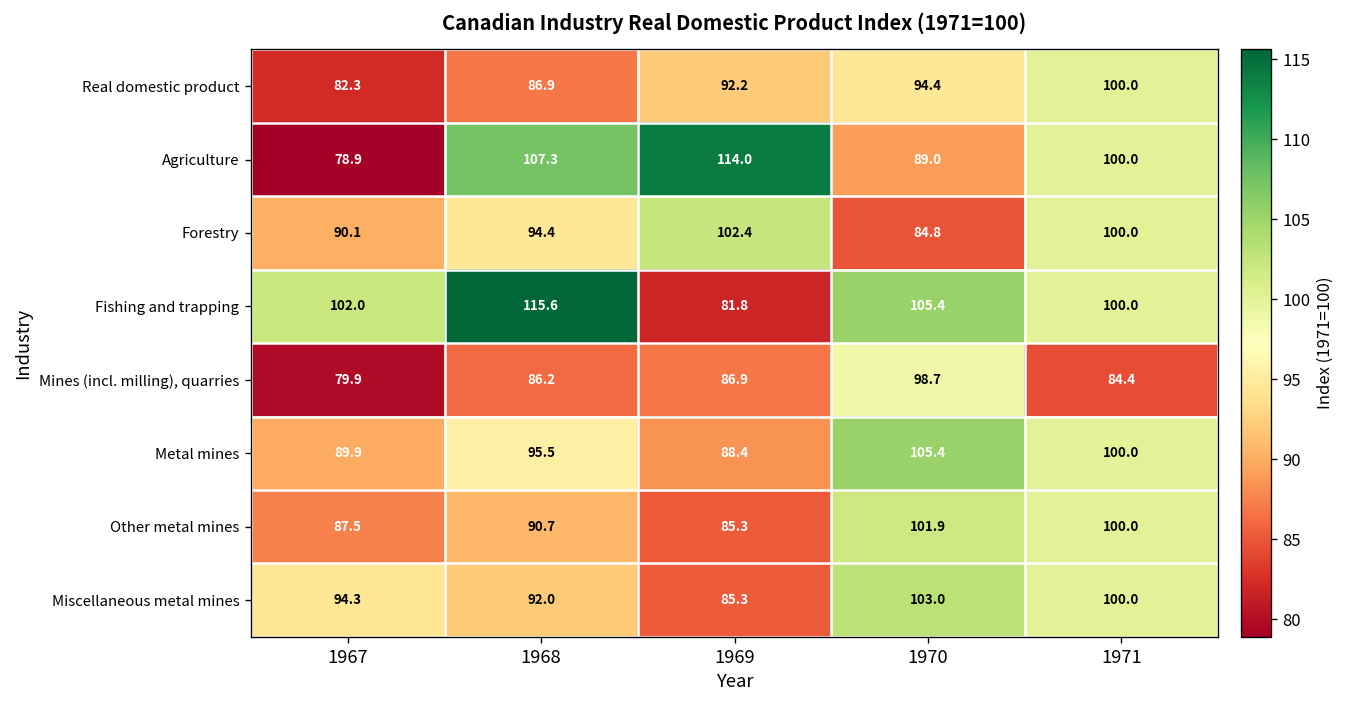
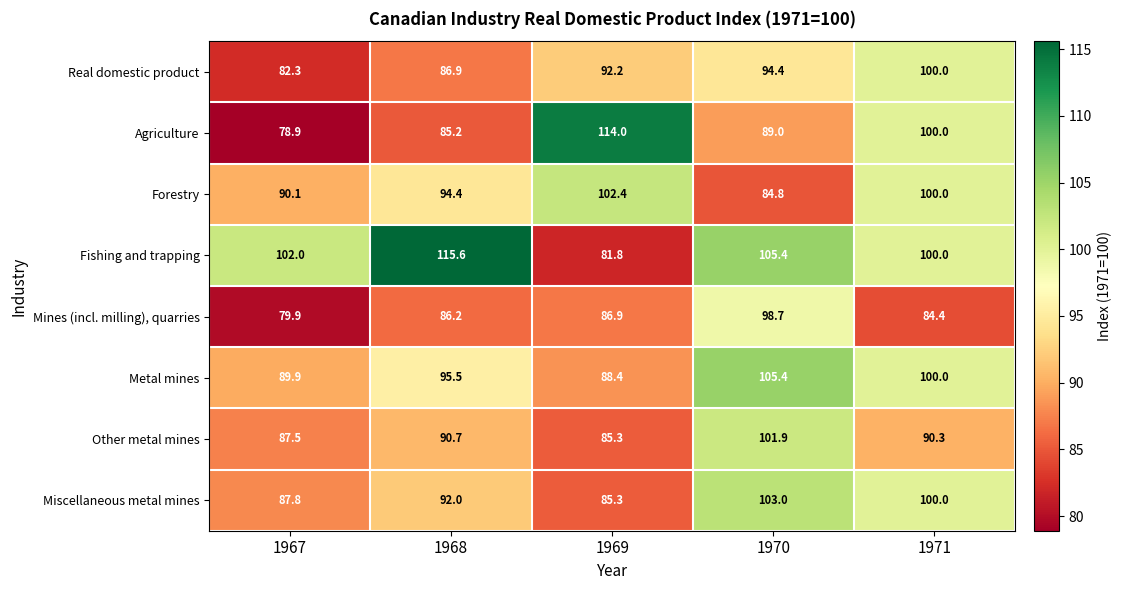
Agriculture, 1968: 107.3 -> 85.2
Other metal mines, 1971: 100.0 -> 90.3
Miscellaneous metal mines, 1967: 94.3 -> 87.8
